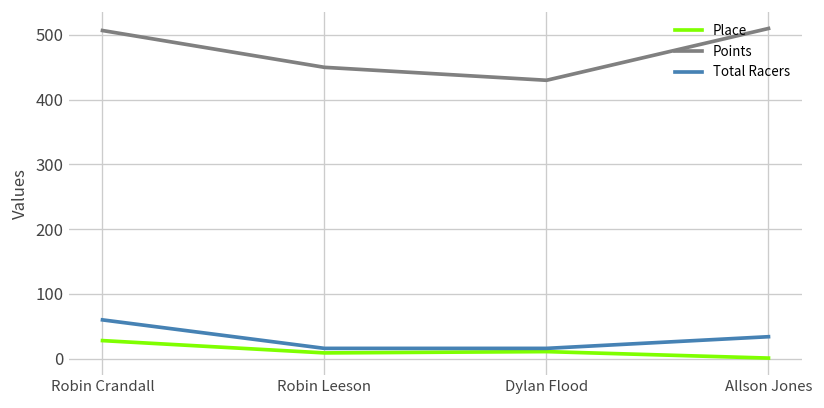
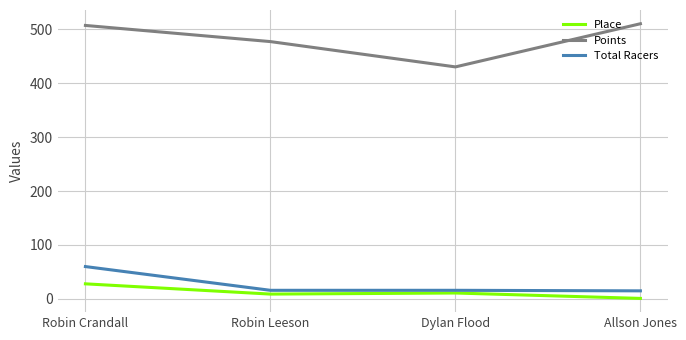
Points, Robin Leeson: 450 -> 480
Total Racers, Allson Jones: 30 -> 20
